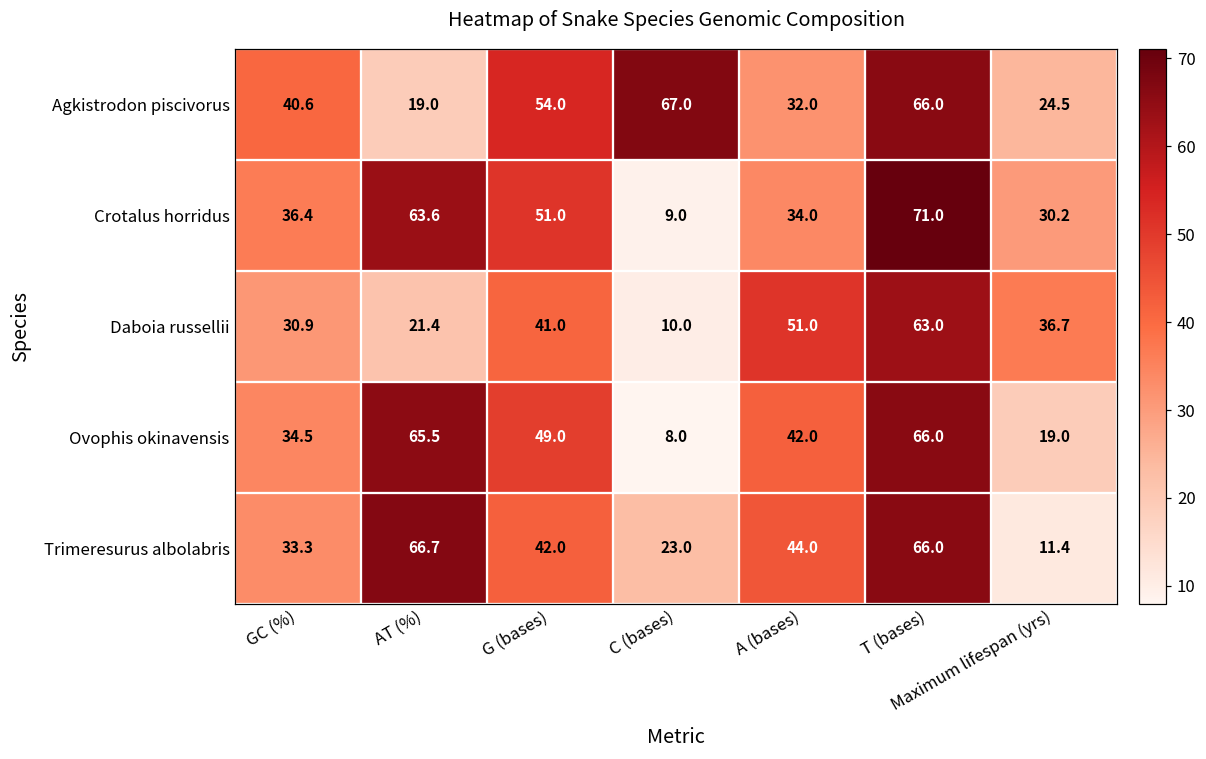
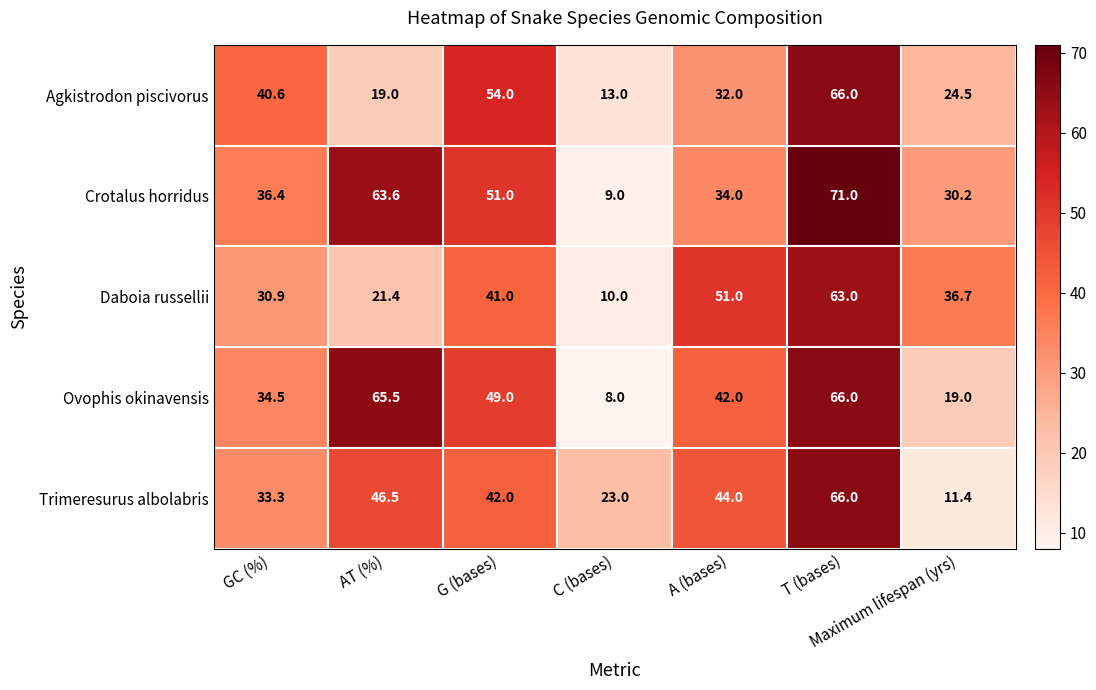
Agkistrodon piscivorus, C (bases): 67.0 -> 13.0
Trimeresurus albolabris, AT (%): 66.7 -> 46.5
